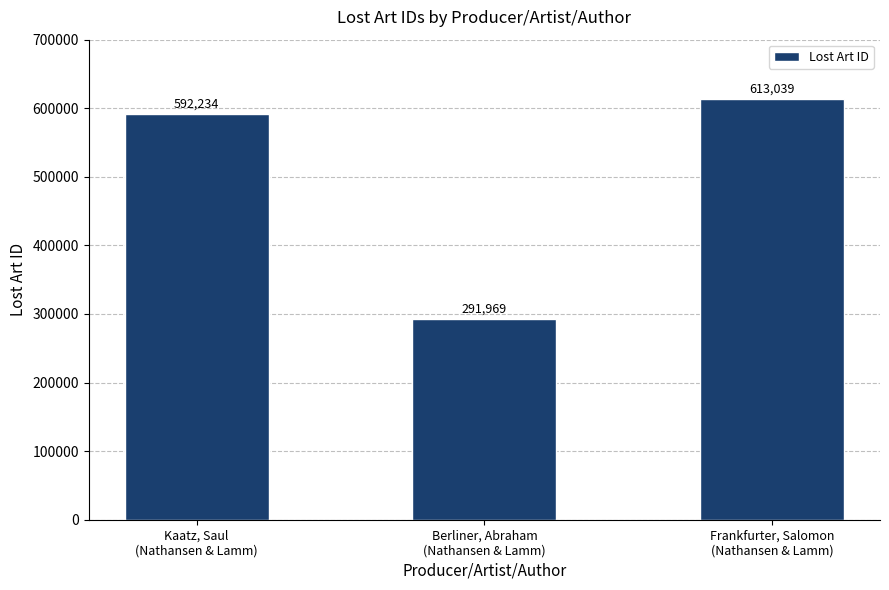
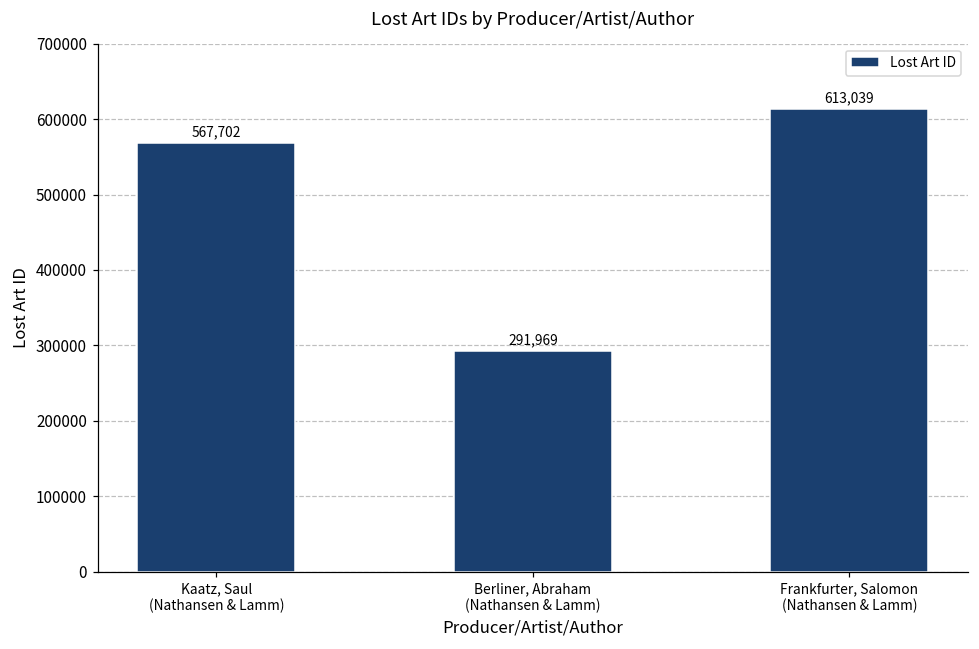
Kaatz, Saul (Nathansen & Lamm): 592,234 -> 567,702
